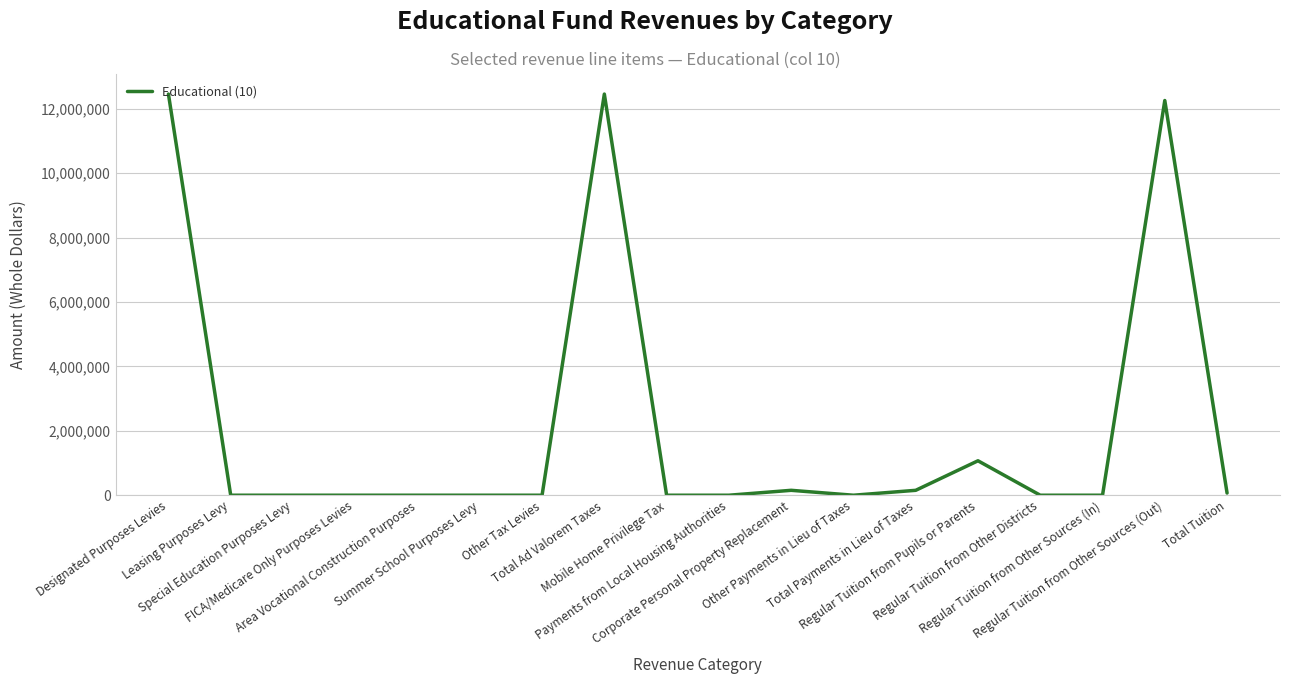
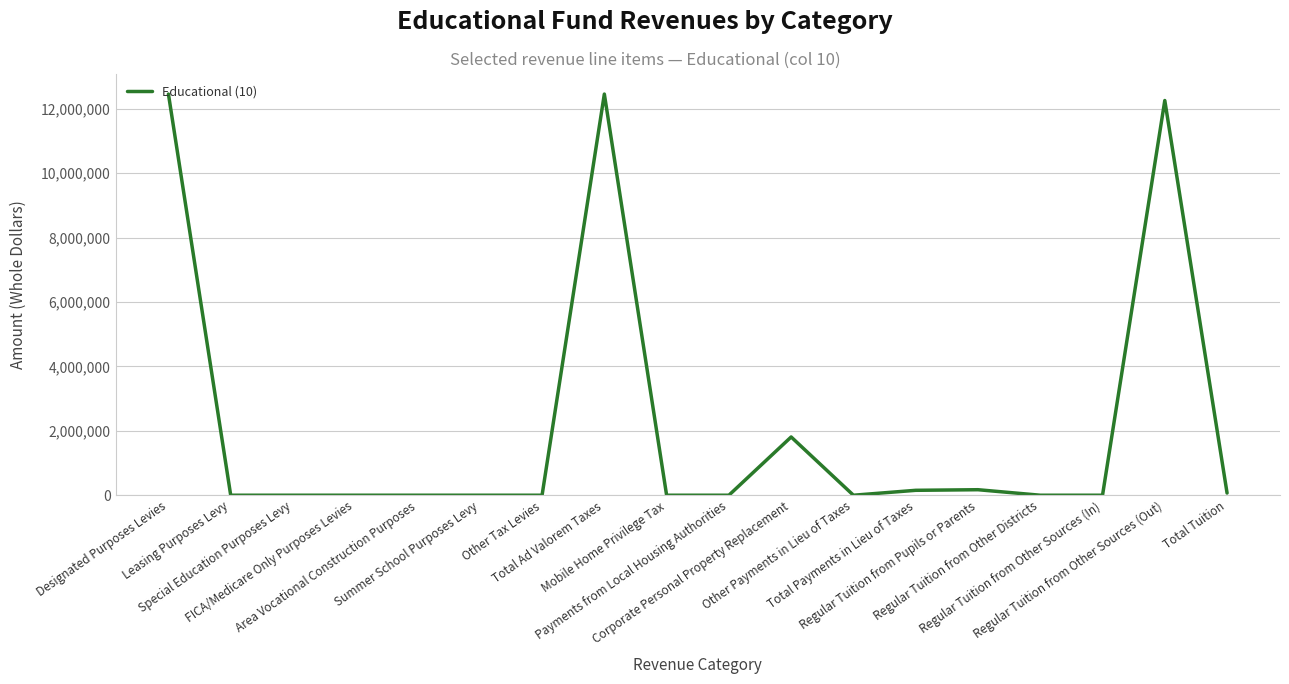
Corporate Personal Property Replacement: 200,000 -> 1,800,000
Regular Tuition from Pupils or Parents: 1,100,000 -> 200,000
